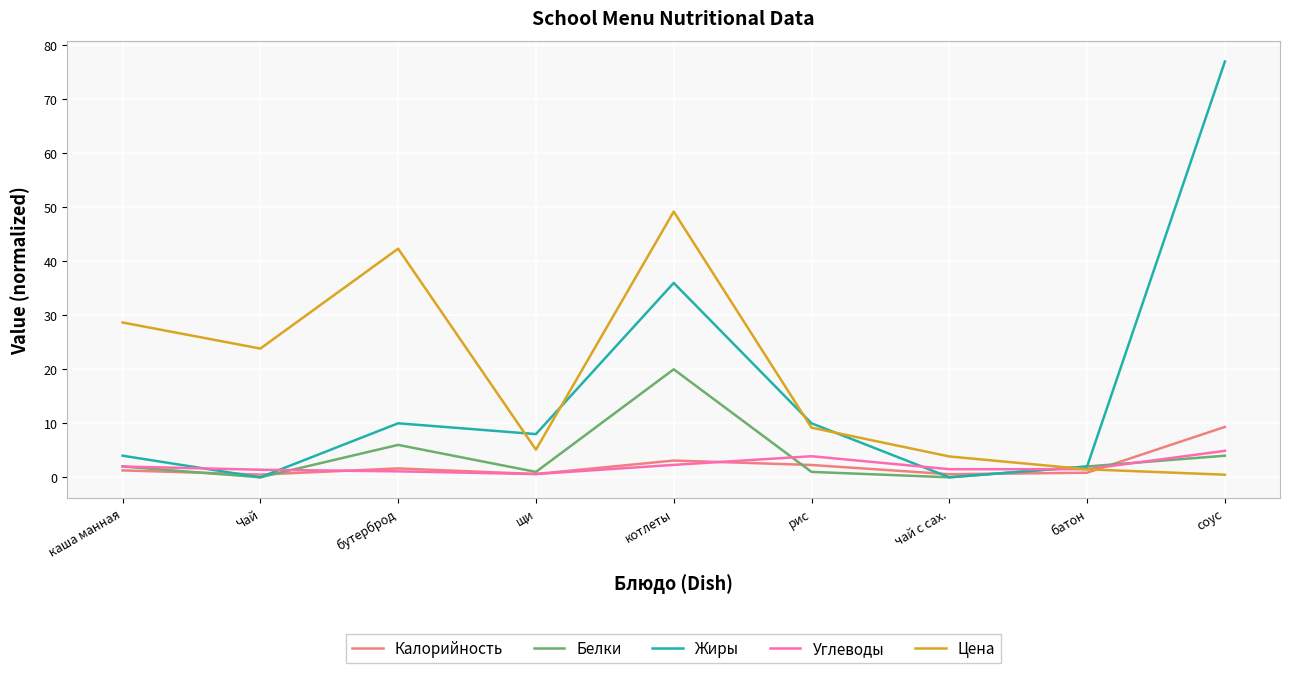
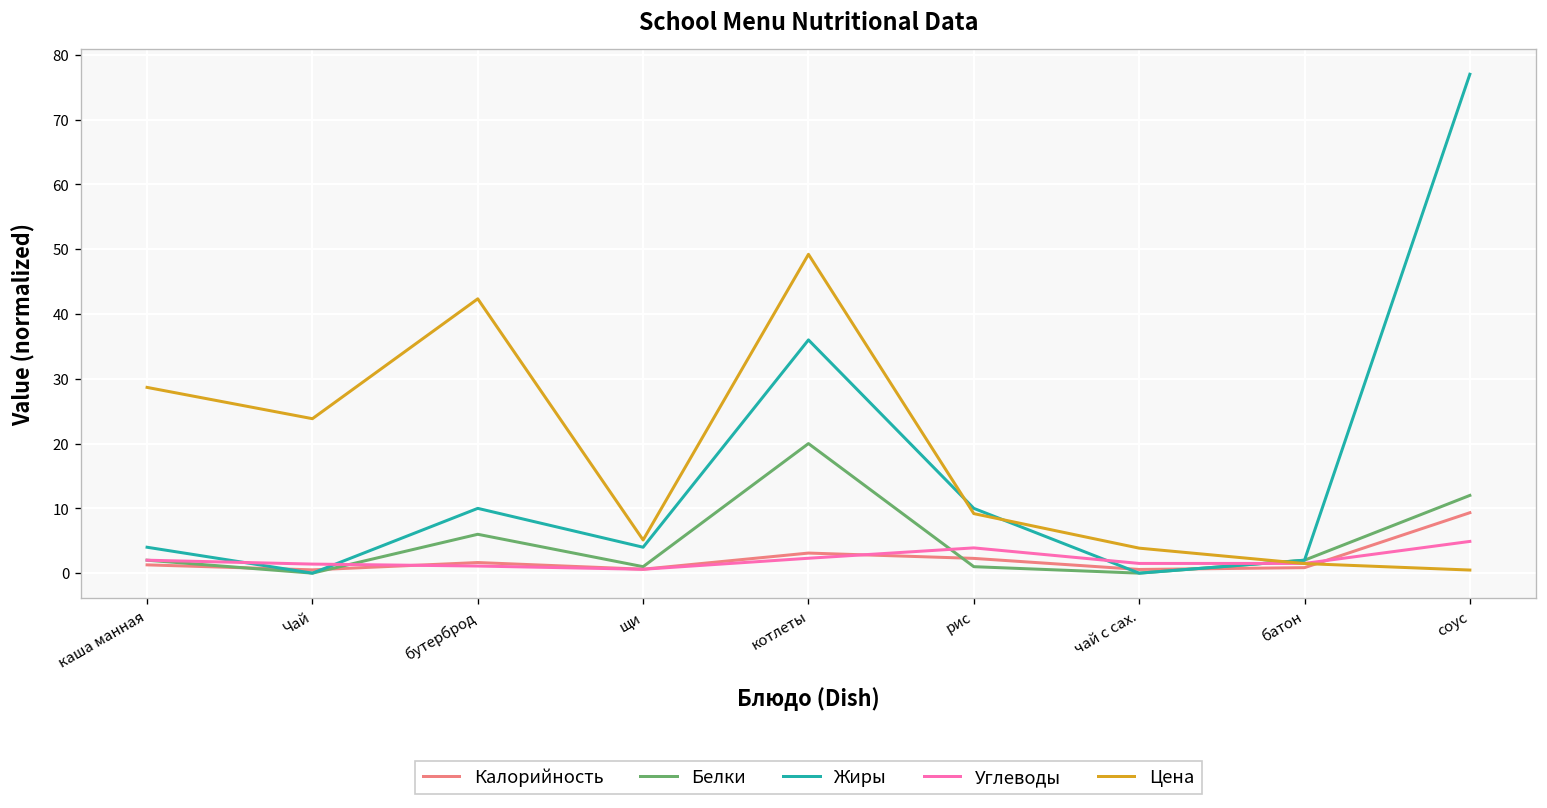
Жиры, щи: 8 -> 4
Белки, соус: 4 -> 12
